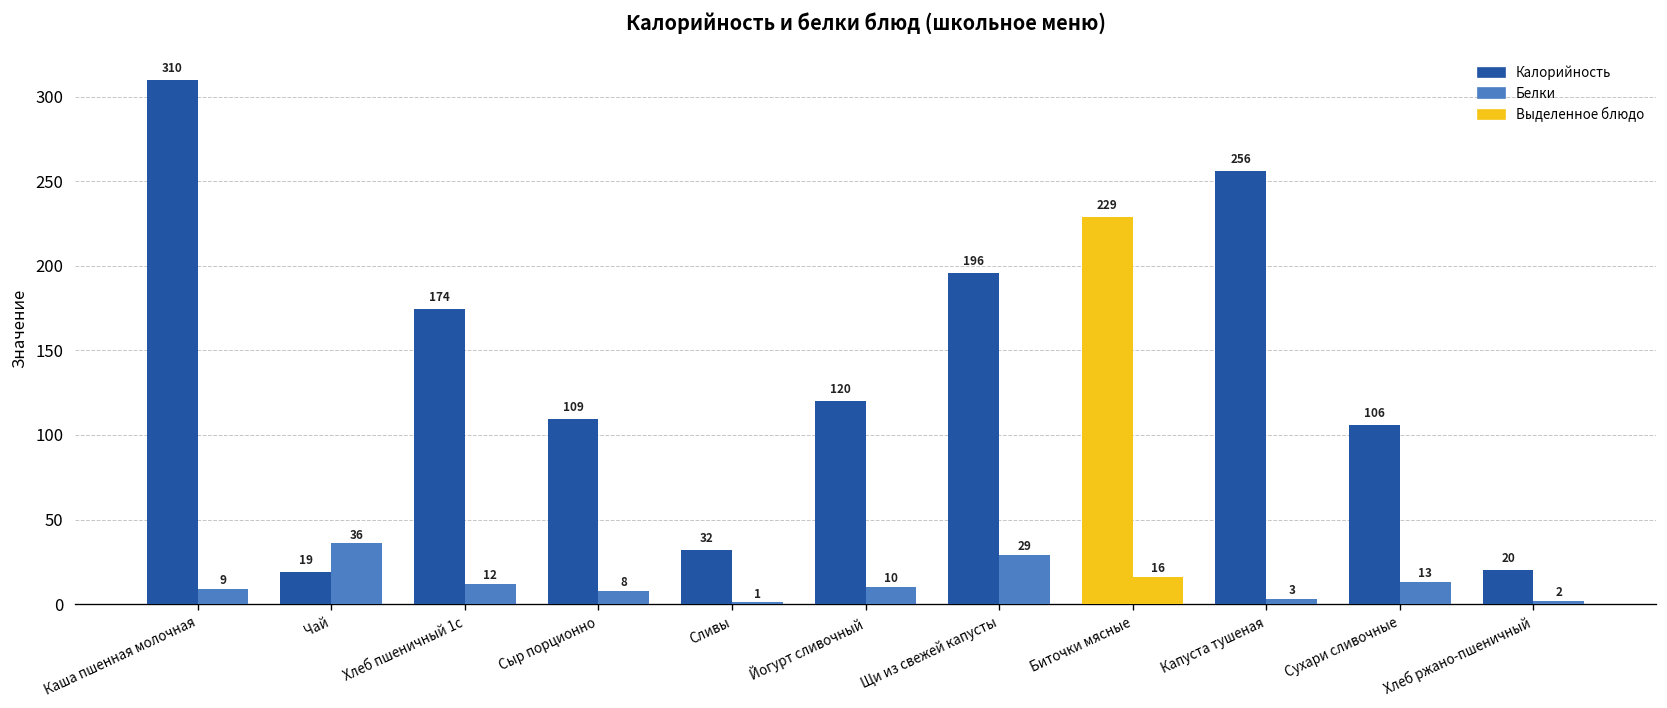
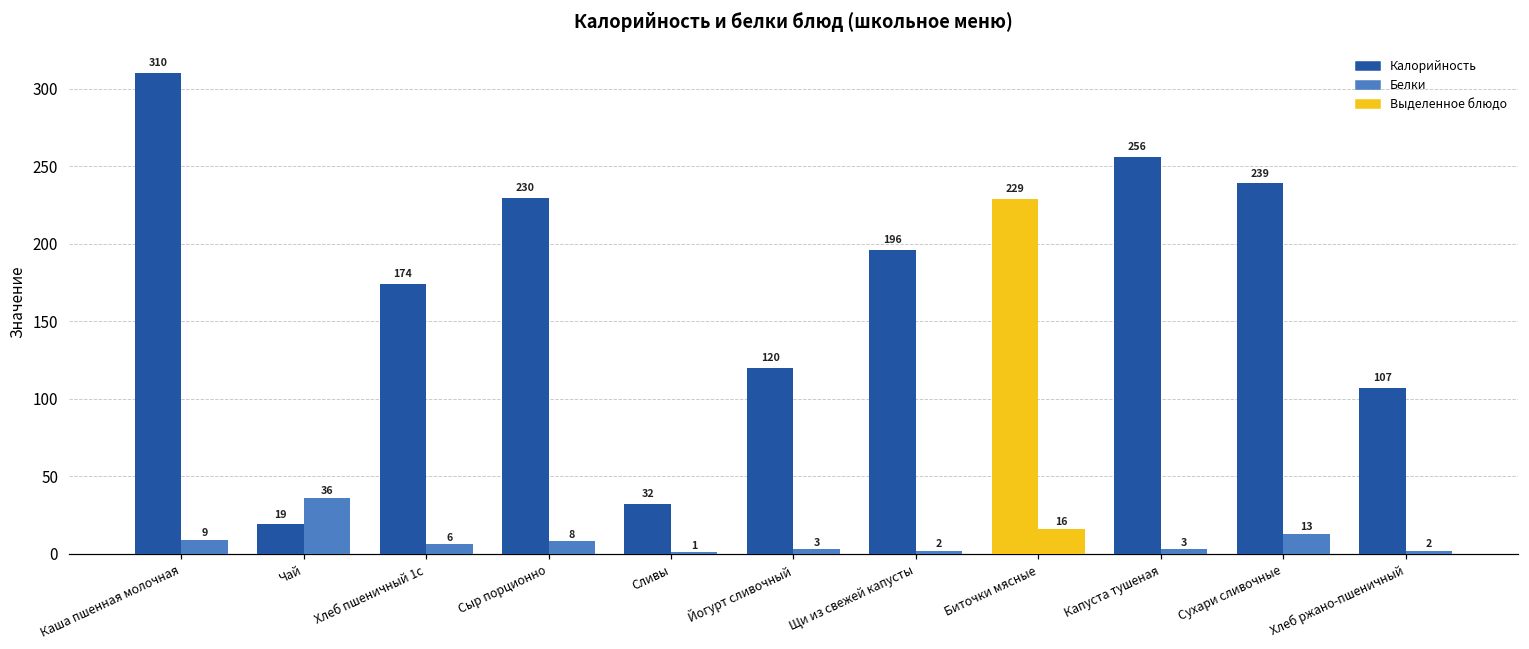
Белки, Хлеб пшеничный 1с: 12 -> 6
Калорийность, Сыр порционно: 109 -> 230
Белки, Йогурт сливочный: 10 -> 3
Белки, Щи из свежей капусты: 29 -> 2
Калорийность, Сухари сливочные: 106 -> 239
Калорийность, Хлеб ржано-пшеничный: 20 -> 107
